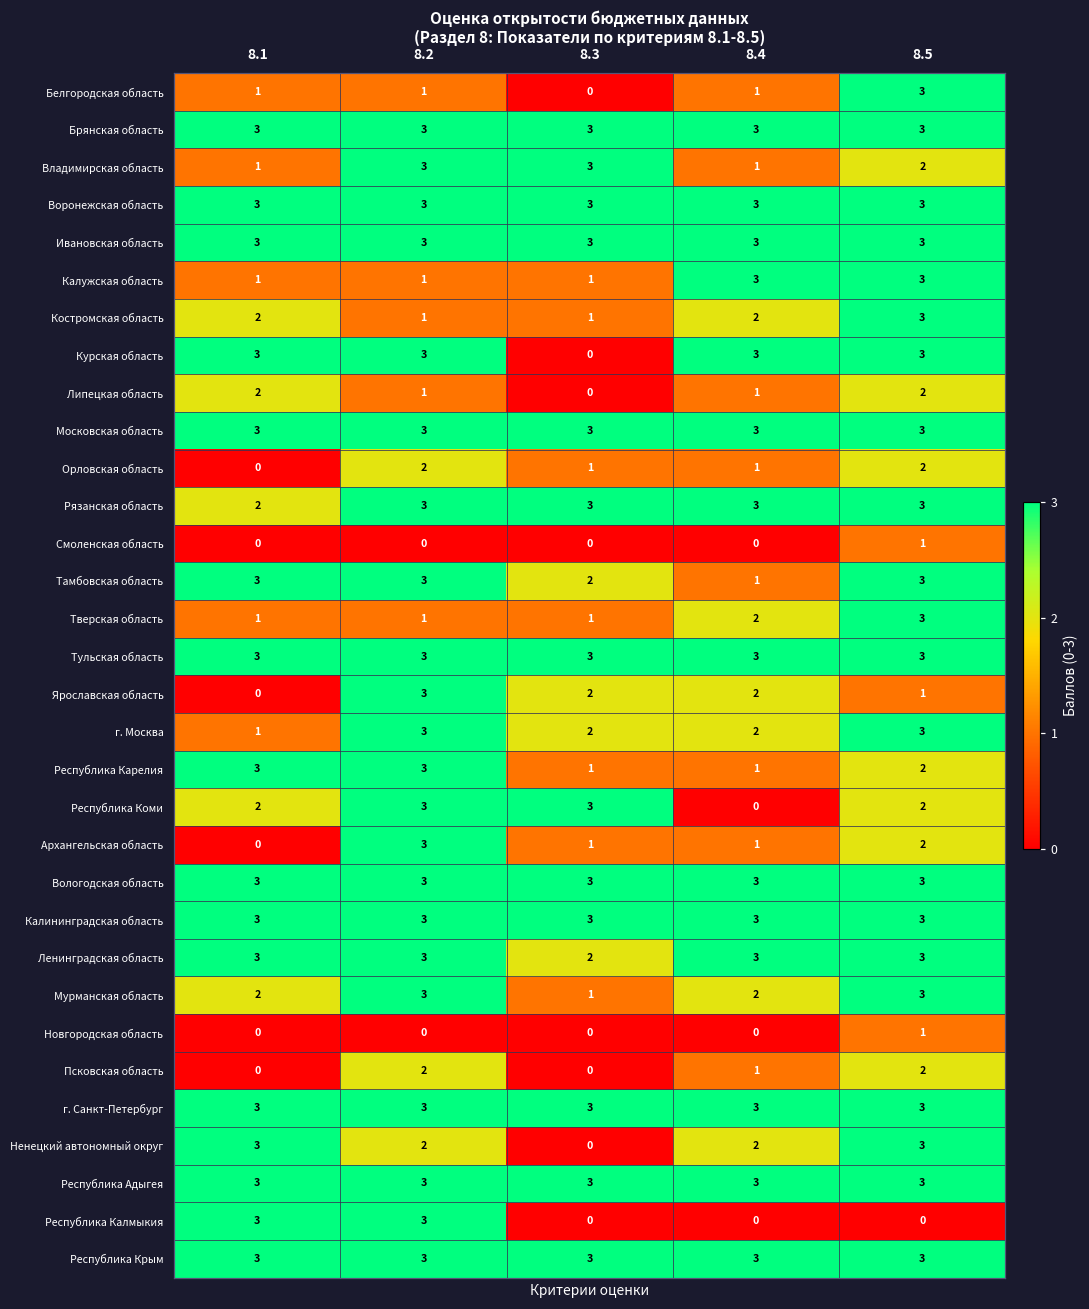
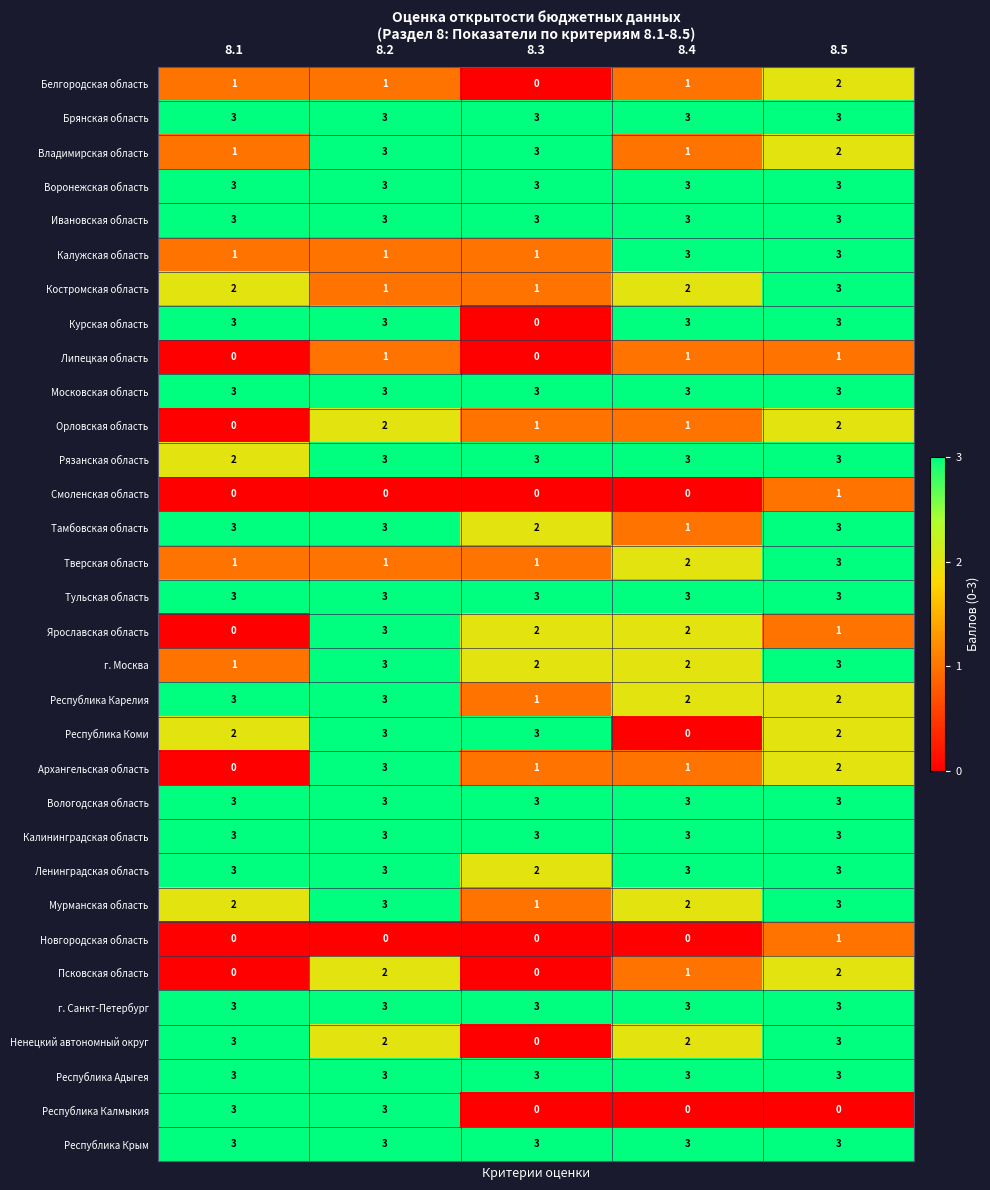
Белгородская область, 8.5: 3 -> 2
Липецкая область, 8.1: 2 -> 0
Липецкая область, 8.5: 2 -> 1
Республика Карелия, 8.4: 1 -> 2
